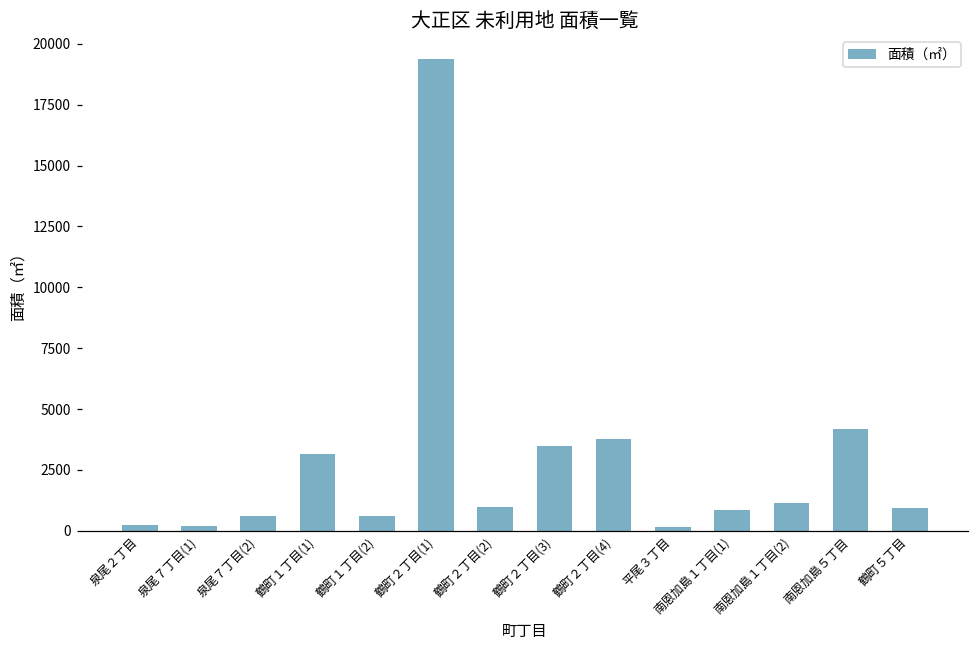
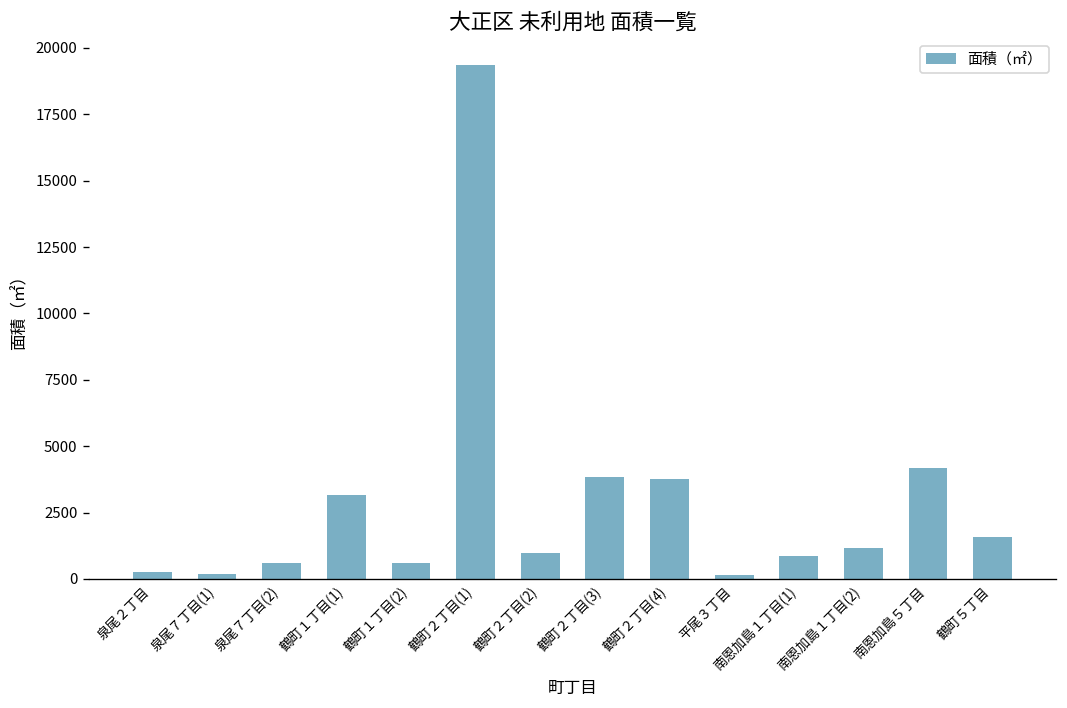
鶴町２丁目(3): 3500 -> 3800
鶴町５丁目: 900 -> 1600
